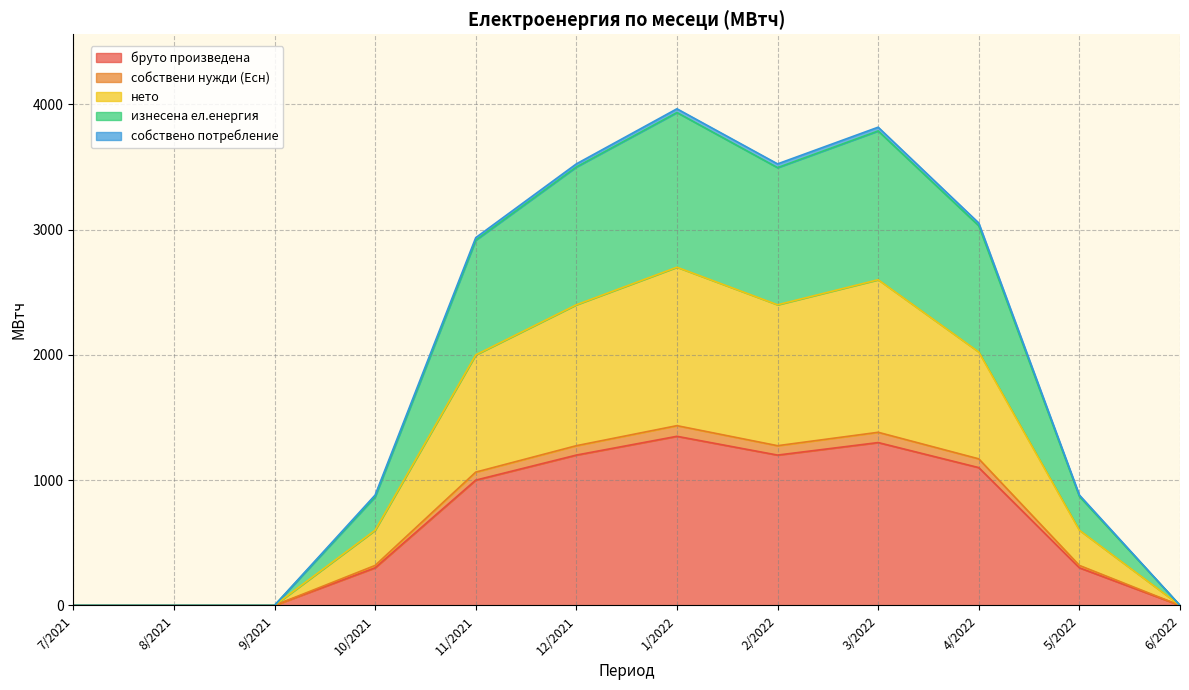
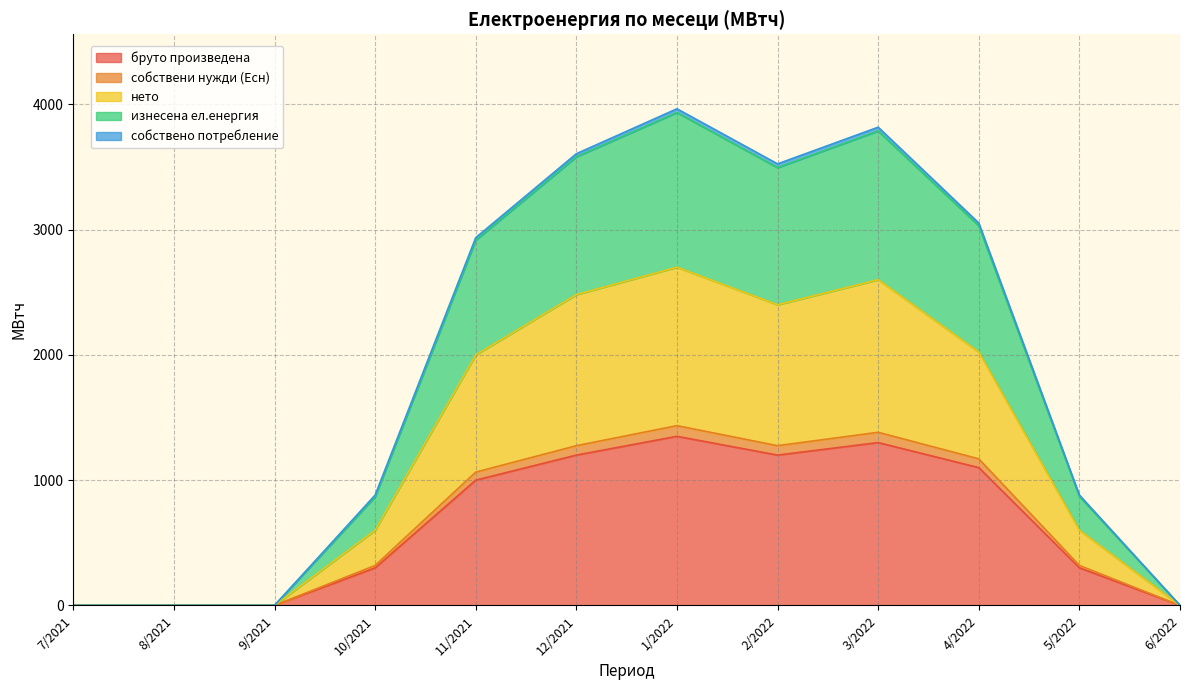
нето, 12/2021: 1130 -> 1210
